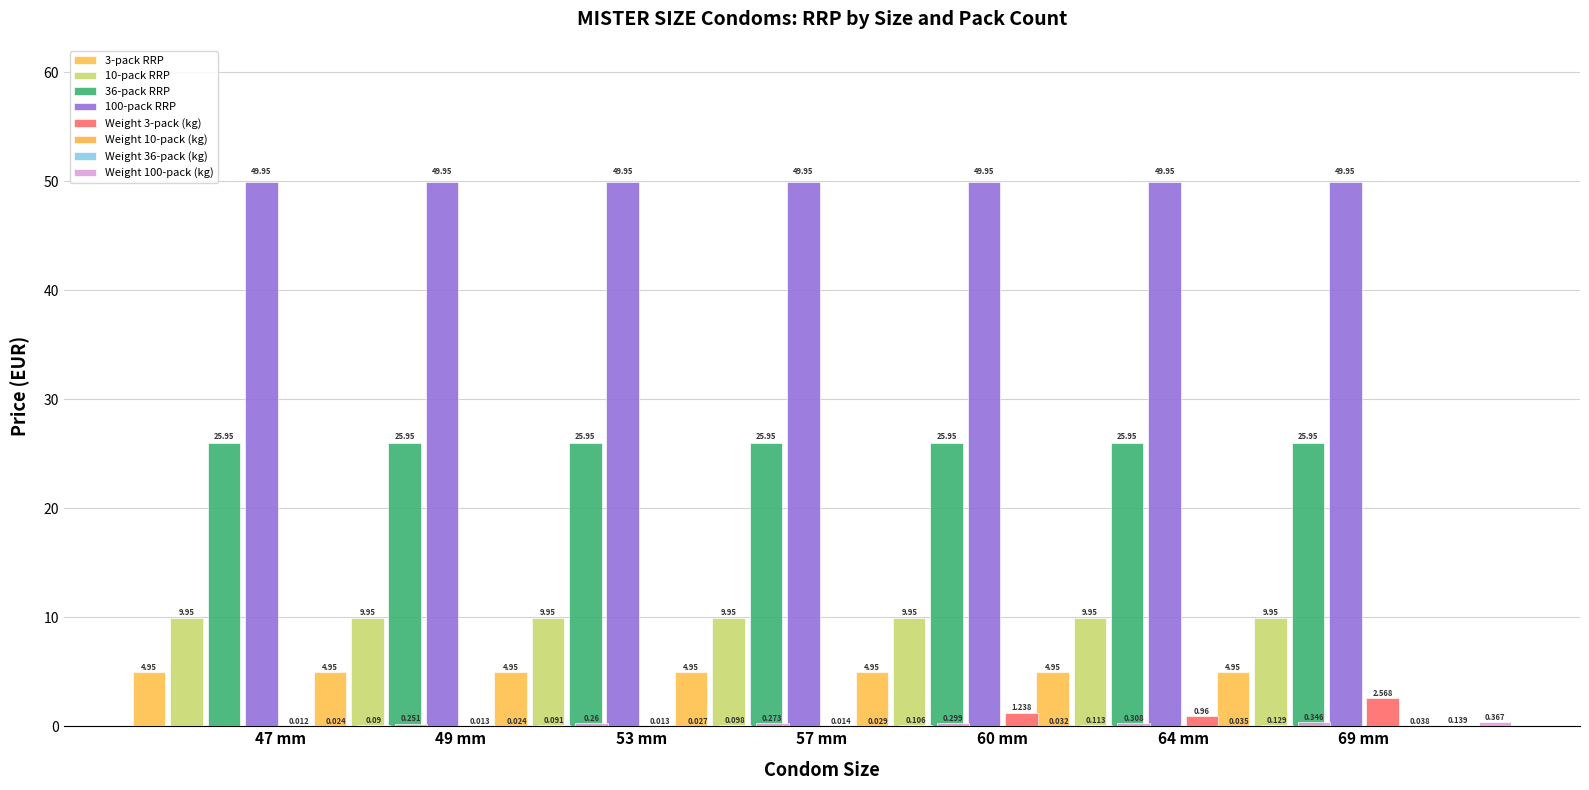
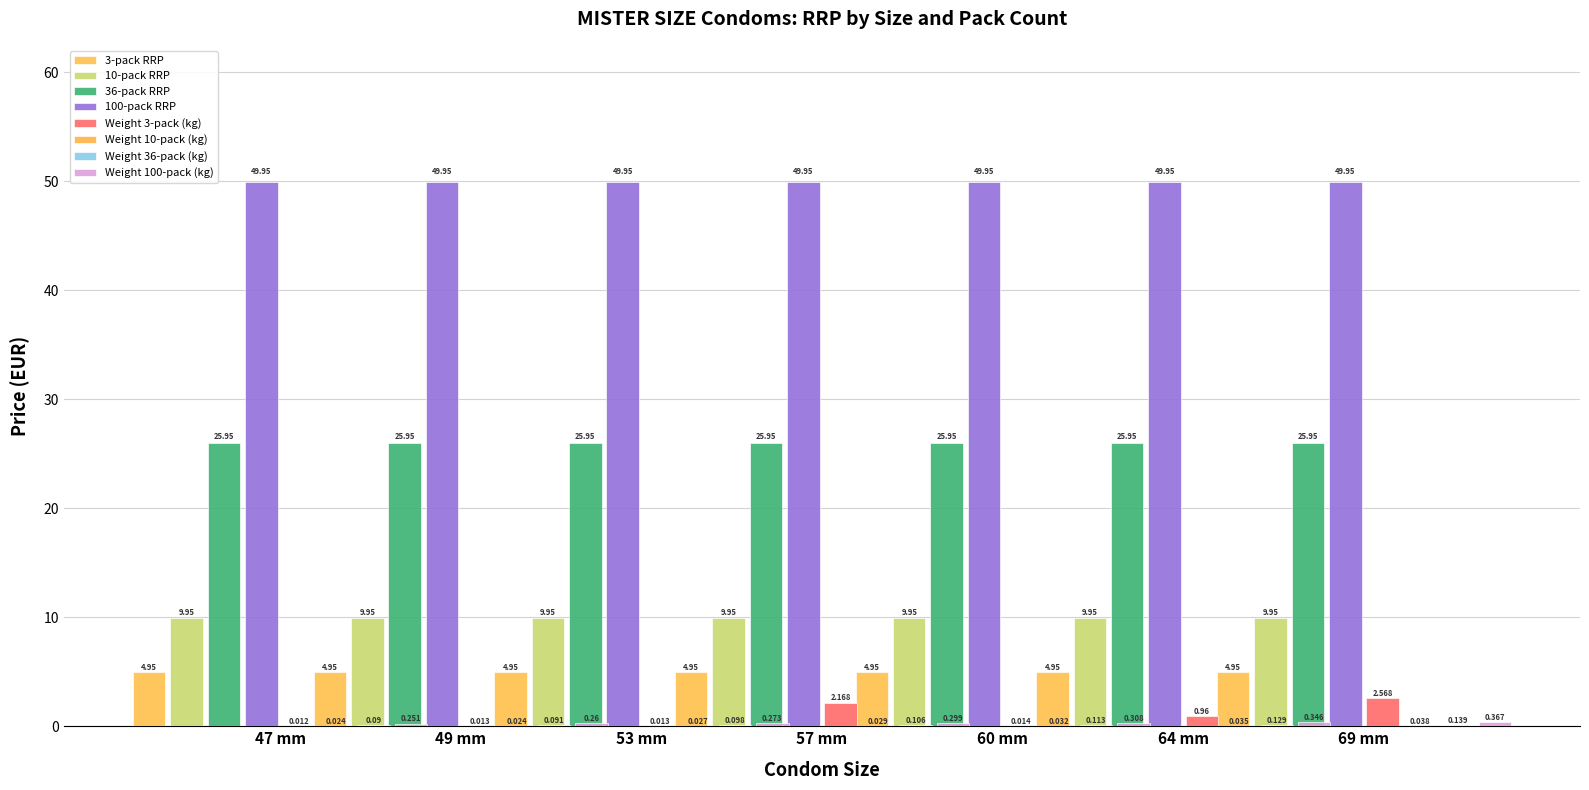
Weight 3-pack (kg), 57 mm: 0.014 -> 2.168
Weight 3-pack (kg), 60 mm: 1.238 -> 0.014
